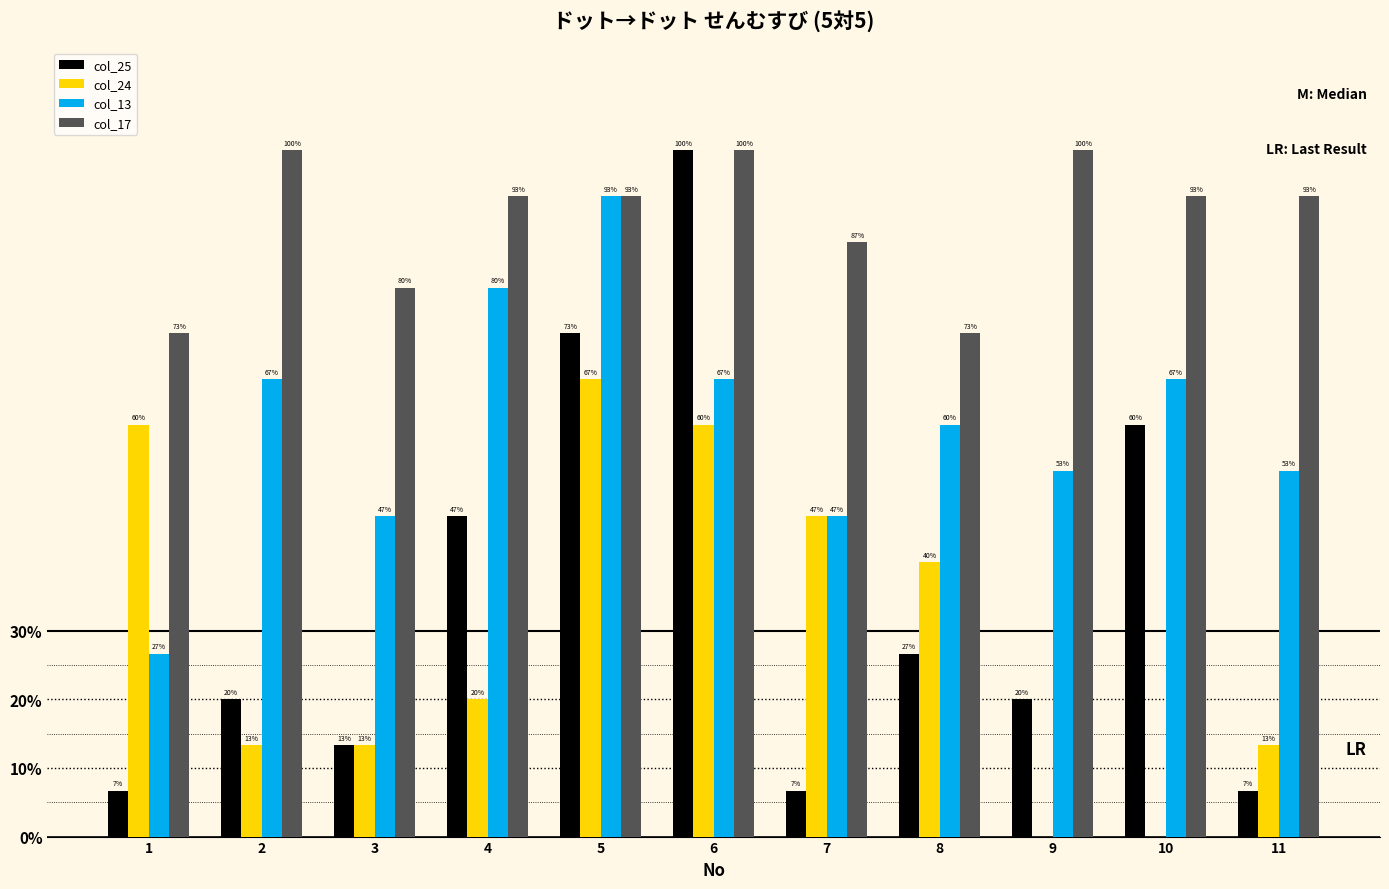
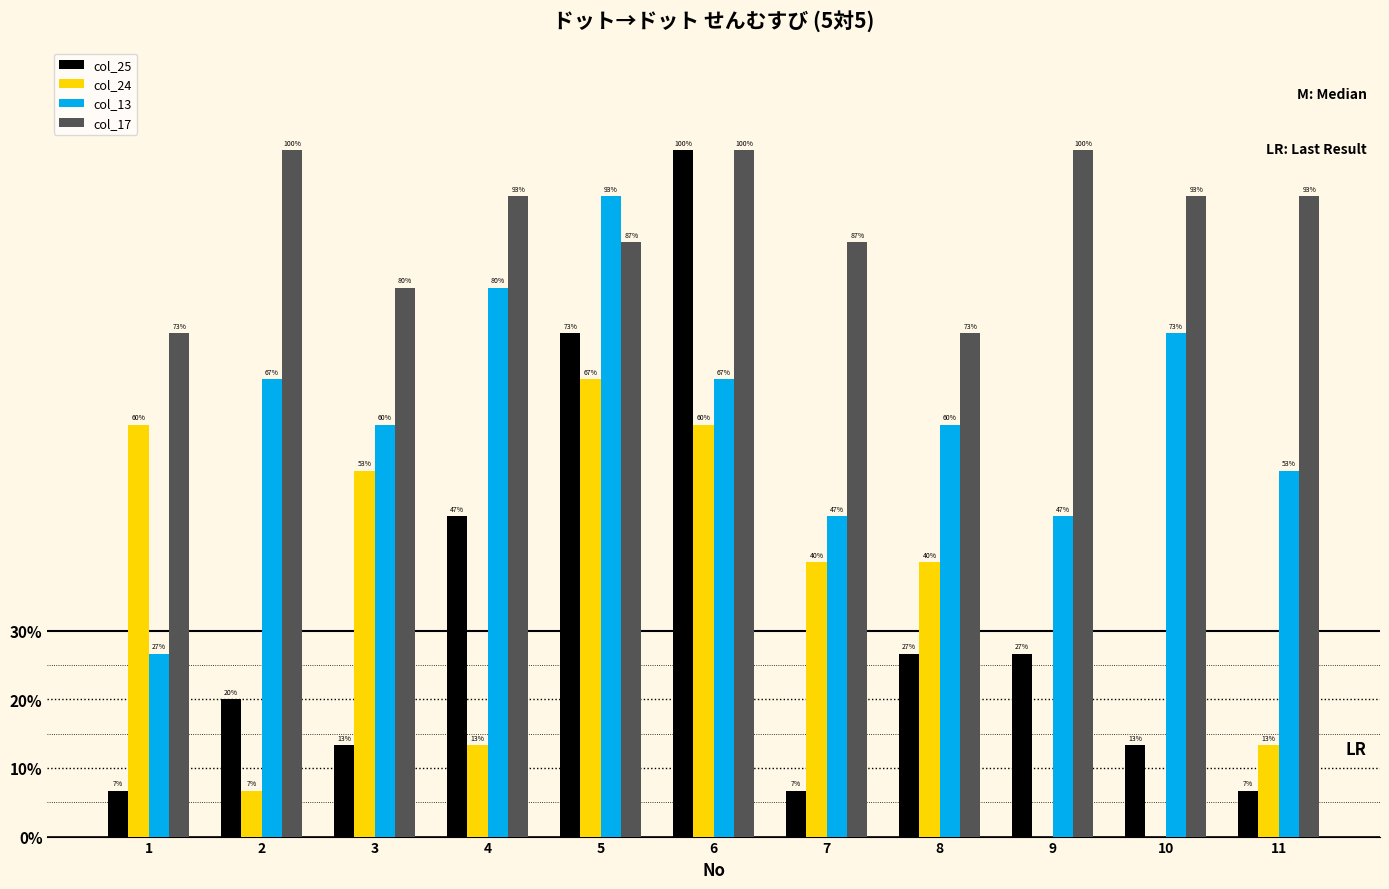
col_24, 2: 13% -> 7%
col_24, 3: 13% -> 53%
col_13, 3: 47% -> 60%
col_24, 4: 20% -> 13%
col_17, 5: 93% -> 87%
col_24, 7: 47% -> 40%
col_25, 9: 20% -> 27%
col_13, 9: 53% -> 47%
col_25, 10: 60% -> 13%
col_13, 10: 67% -> 73%
